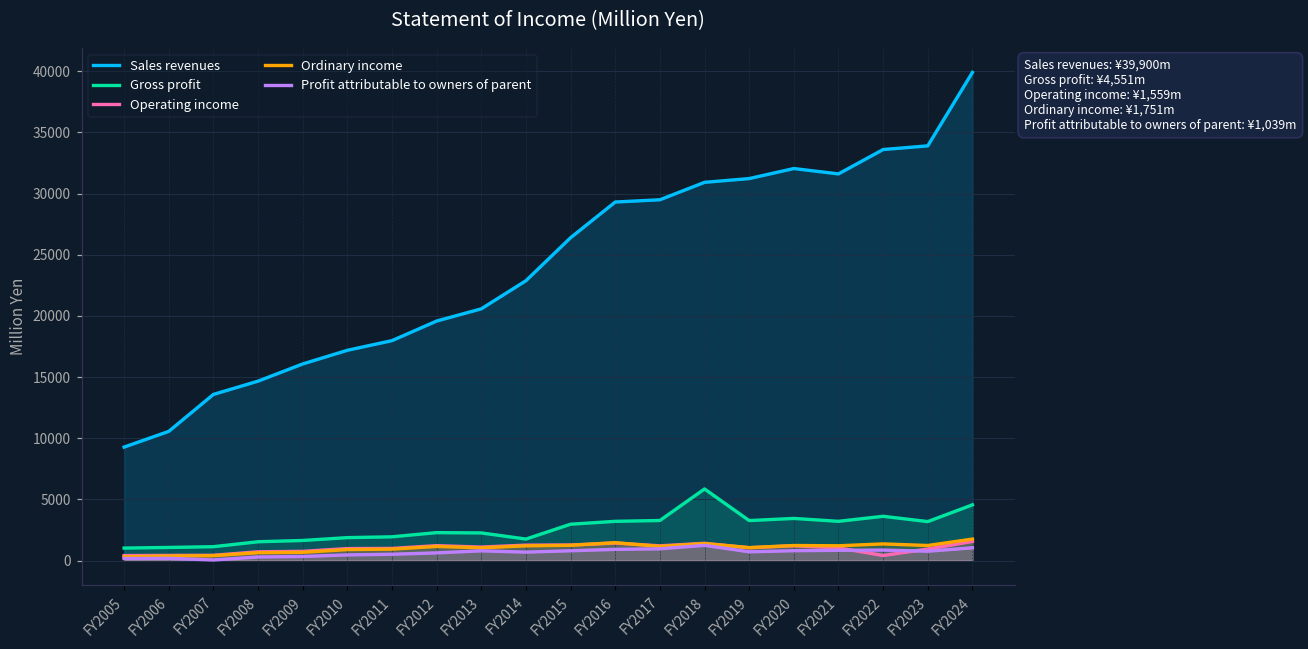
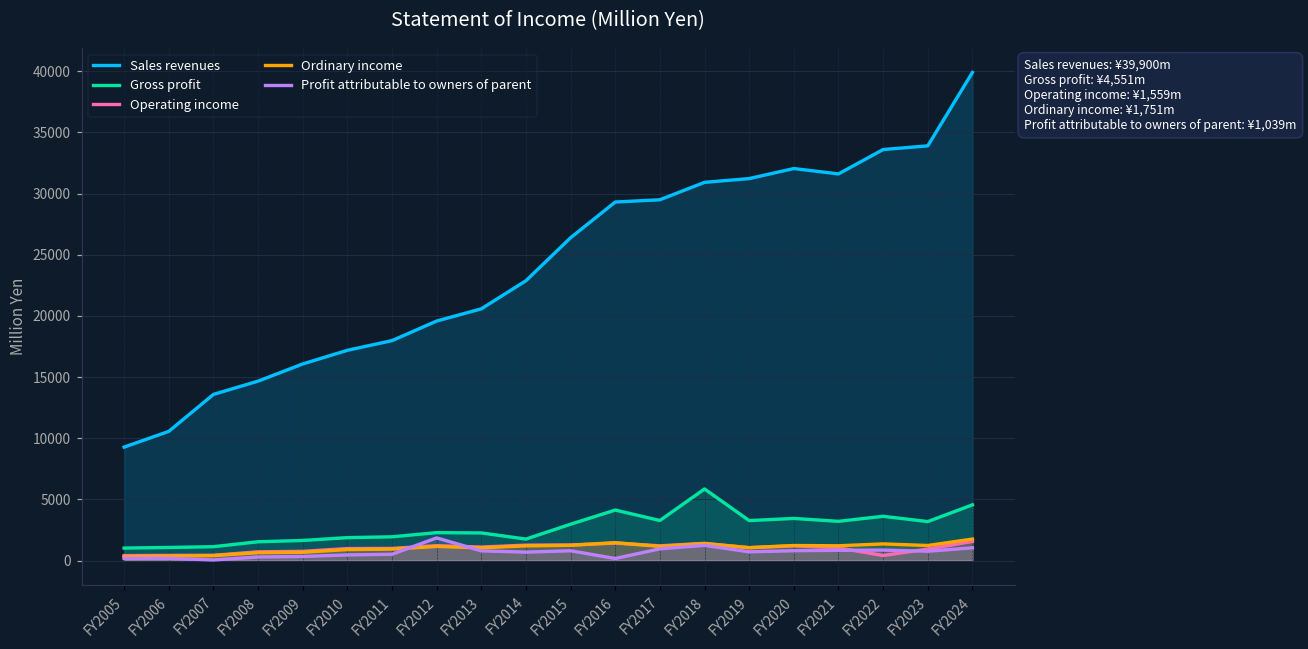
Profit attributable to owners of parent, FY2012: 600 -> 1800
Gross profit, FY2016: 3200 -> 4100
Profit attributable to owners of parent, FY2016: 900 -> 200
